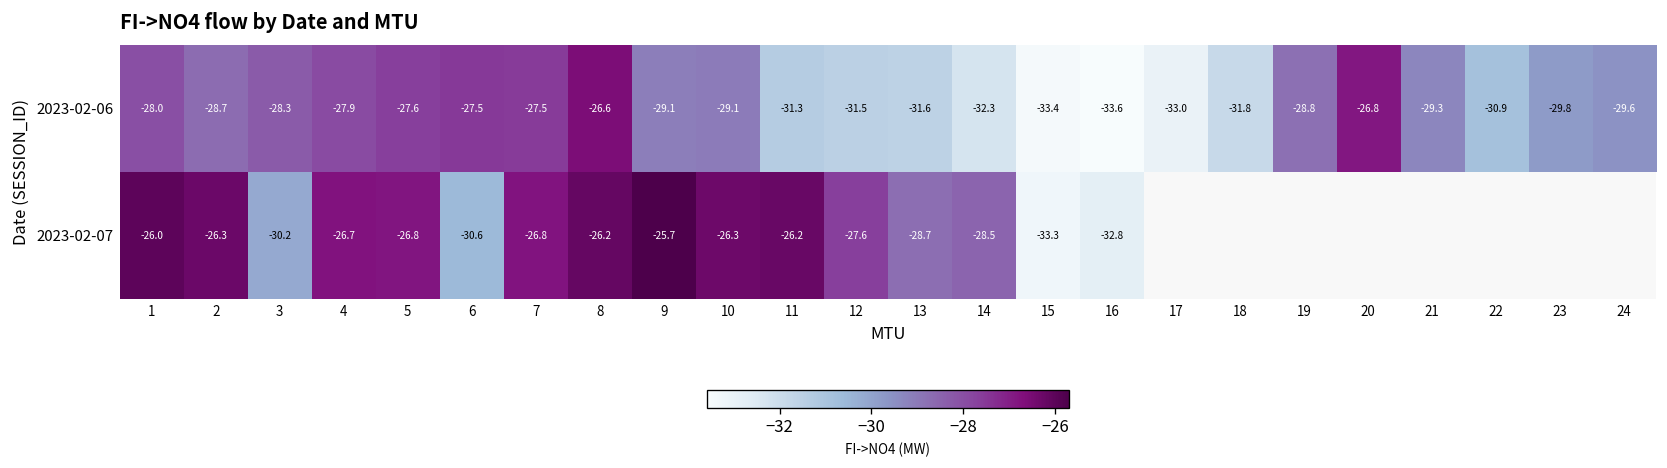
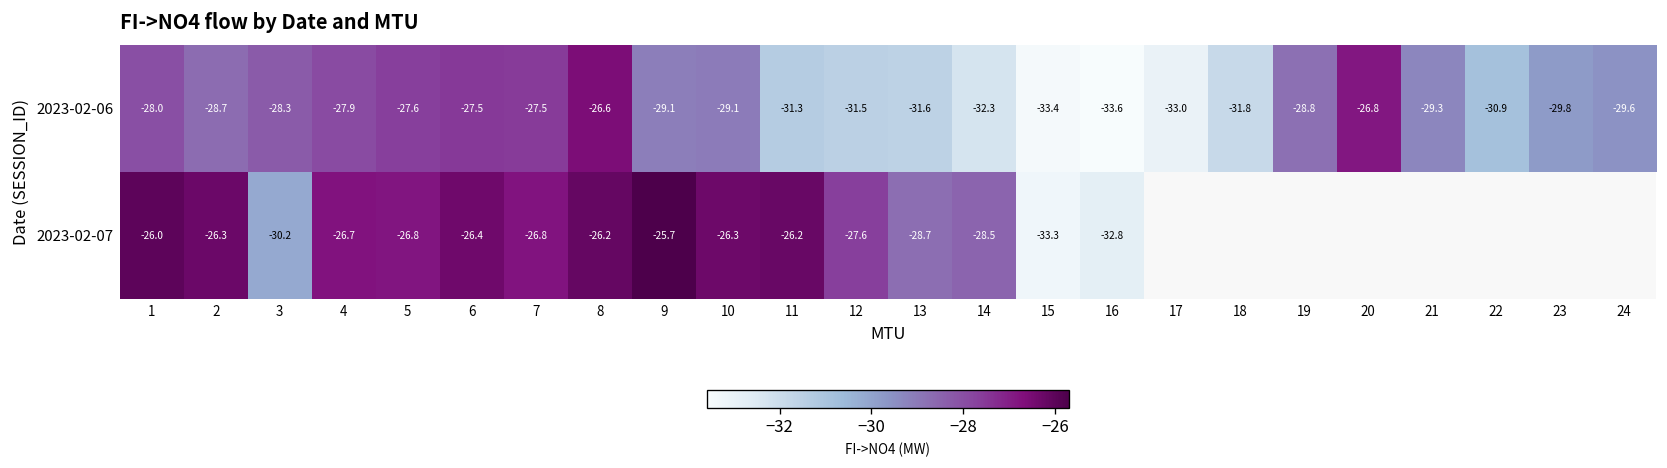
2023-02-07, 6: -30.6 -> -26.4
